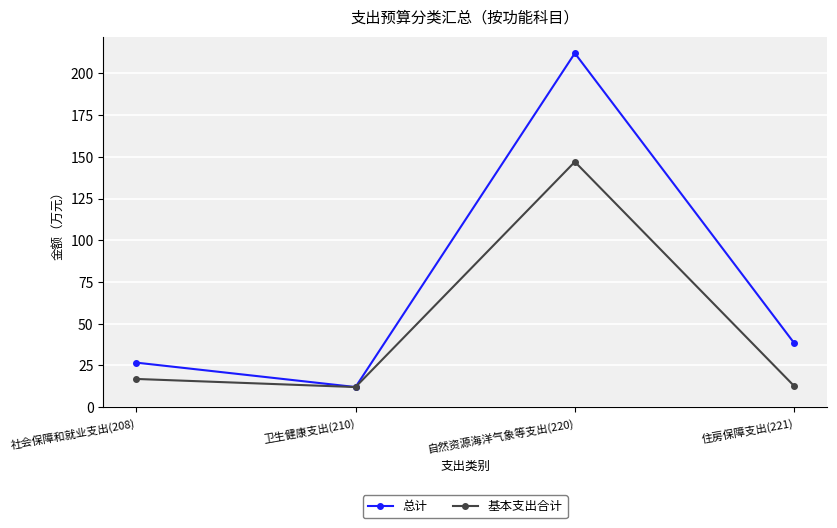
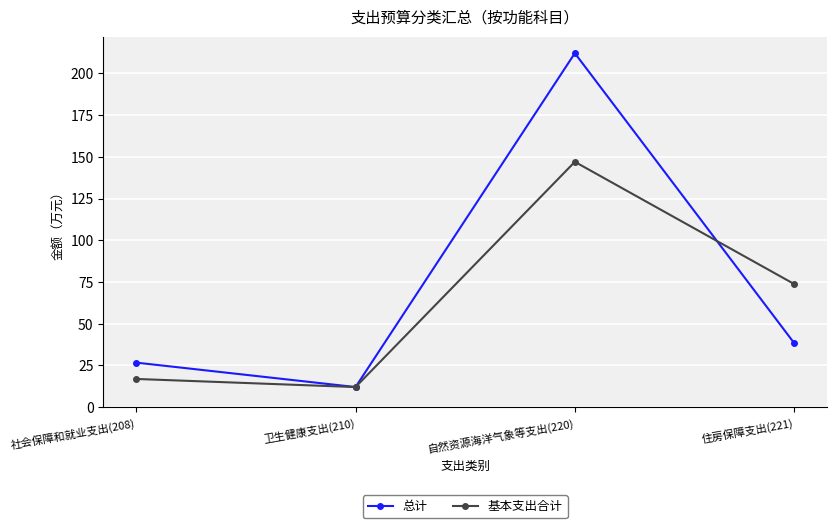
基本支出合计, 住房保障支出(221): 13 -> 74
